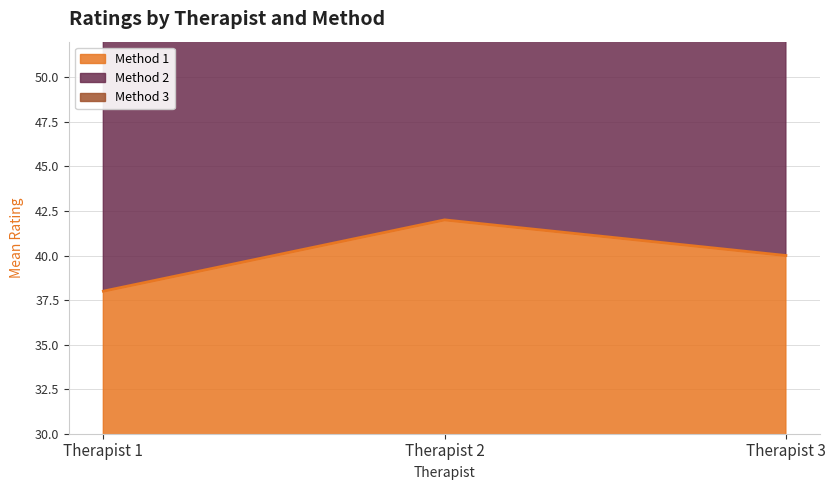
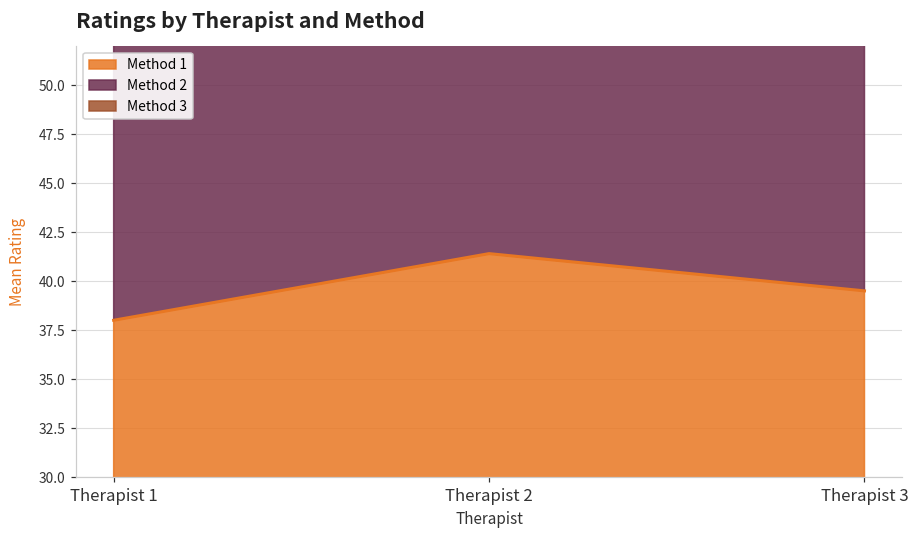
Method 1, Therapist 2: 42.0 -> 41.4
Method 1, Therapist 3: 40.0 -> 39.5
